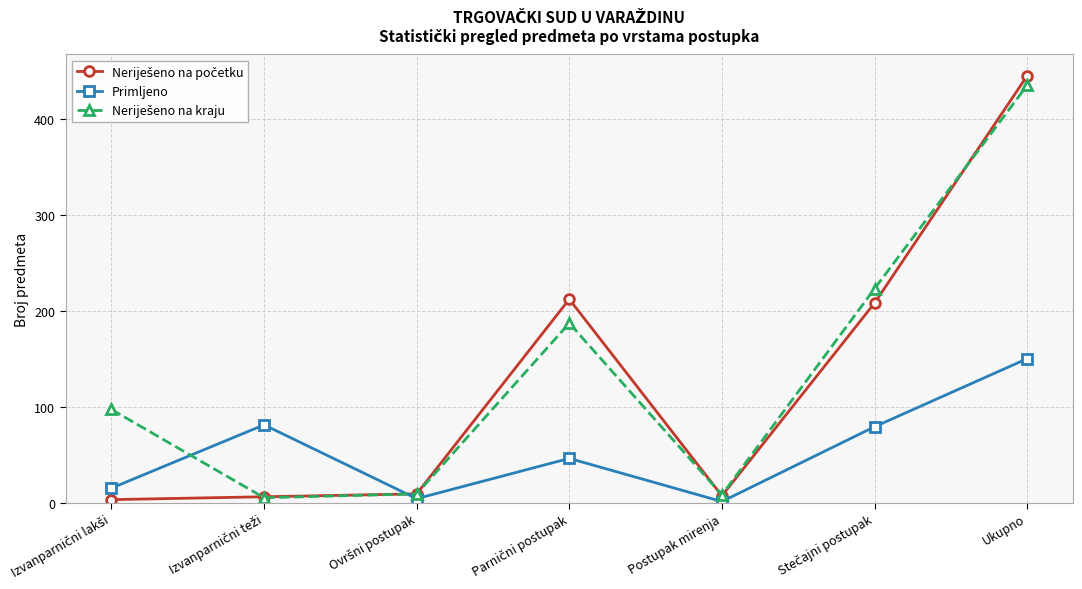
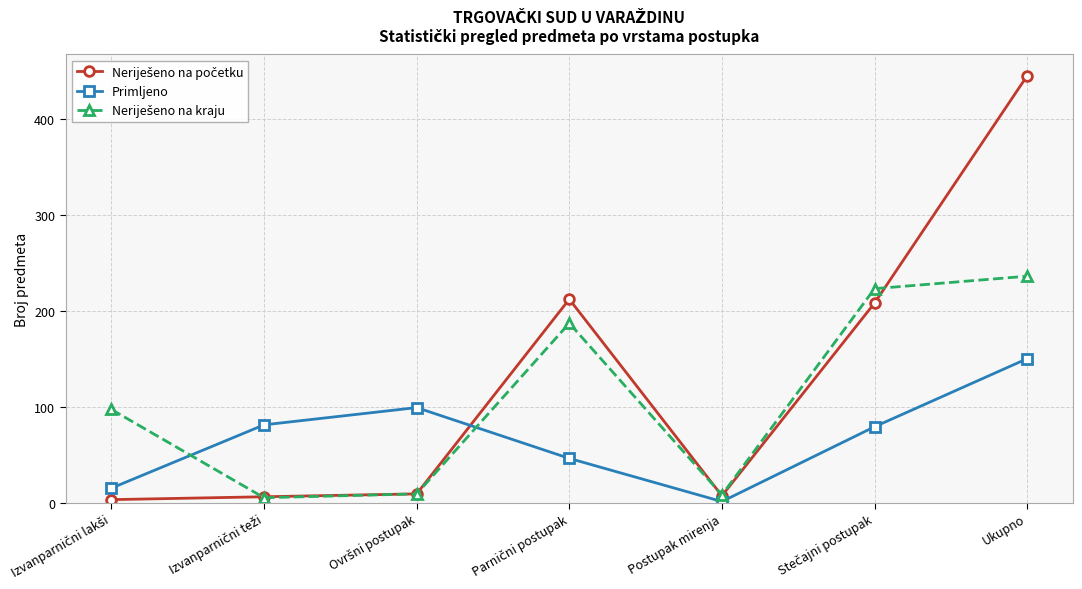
Primljeno, Ovršni postupak: 0 -> 100
Neriješeno na kraju, Ukupno: 440 -> 240
